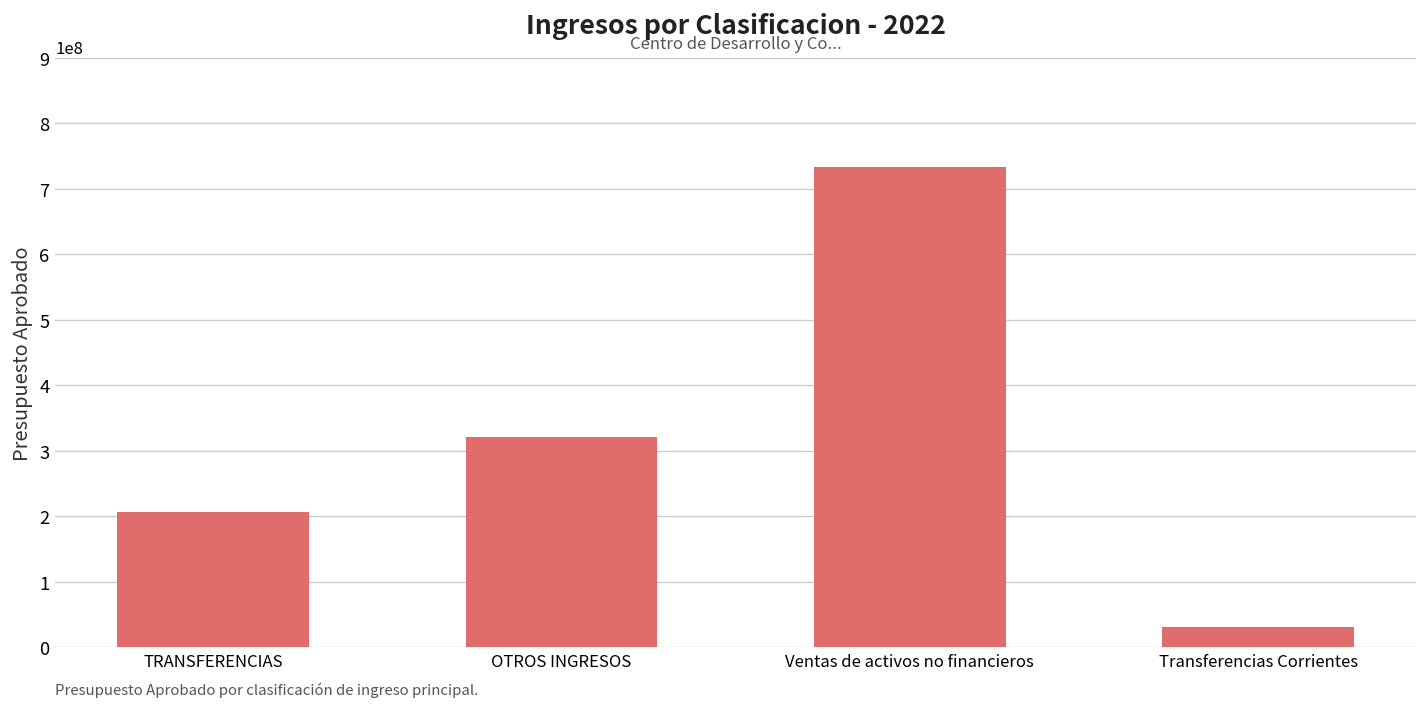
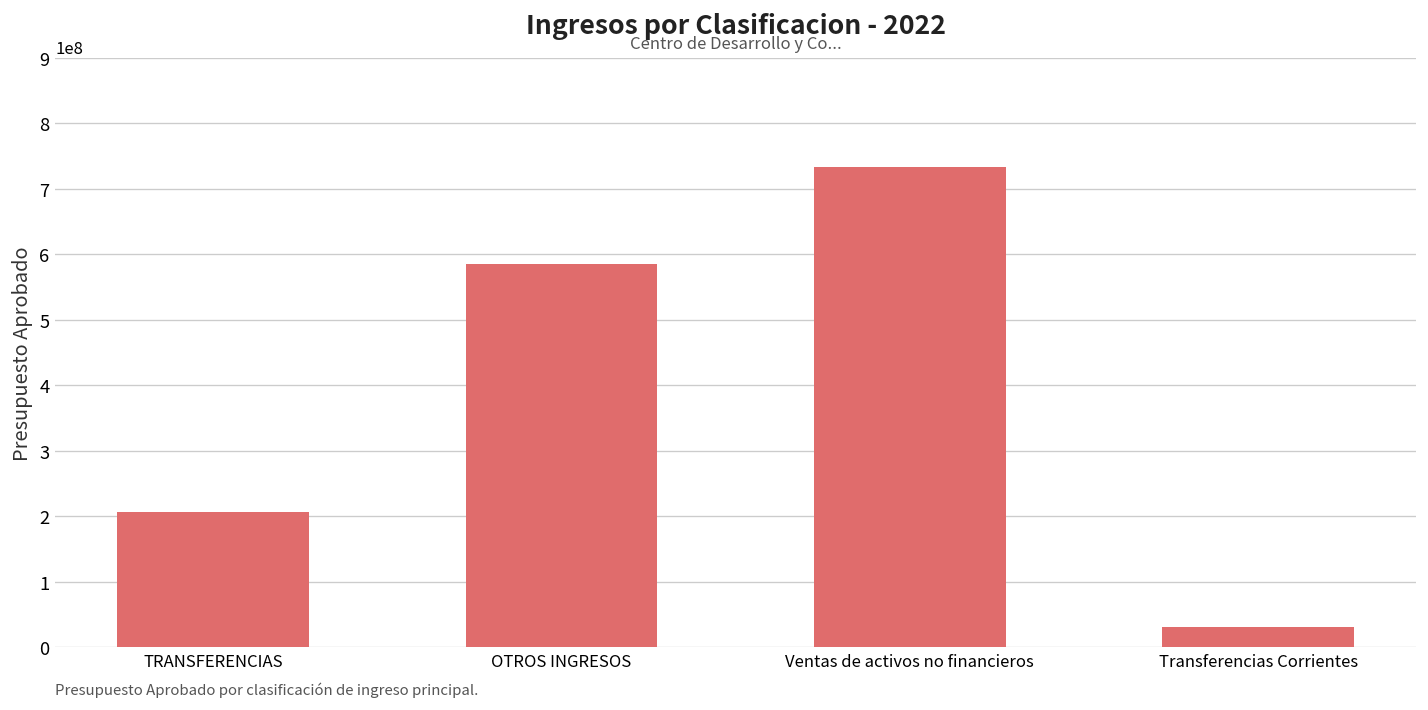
OTROS INGRESOS: 320000000 -> 590000000
